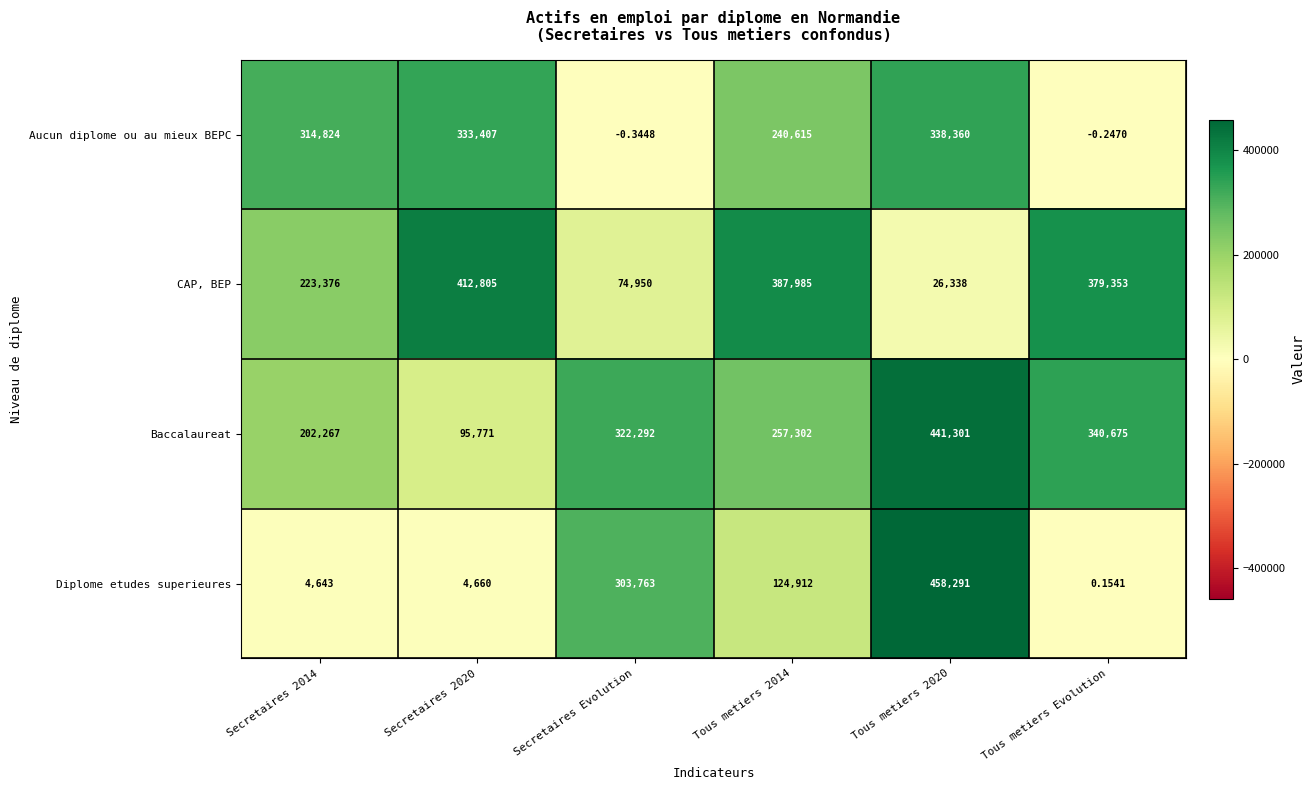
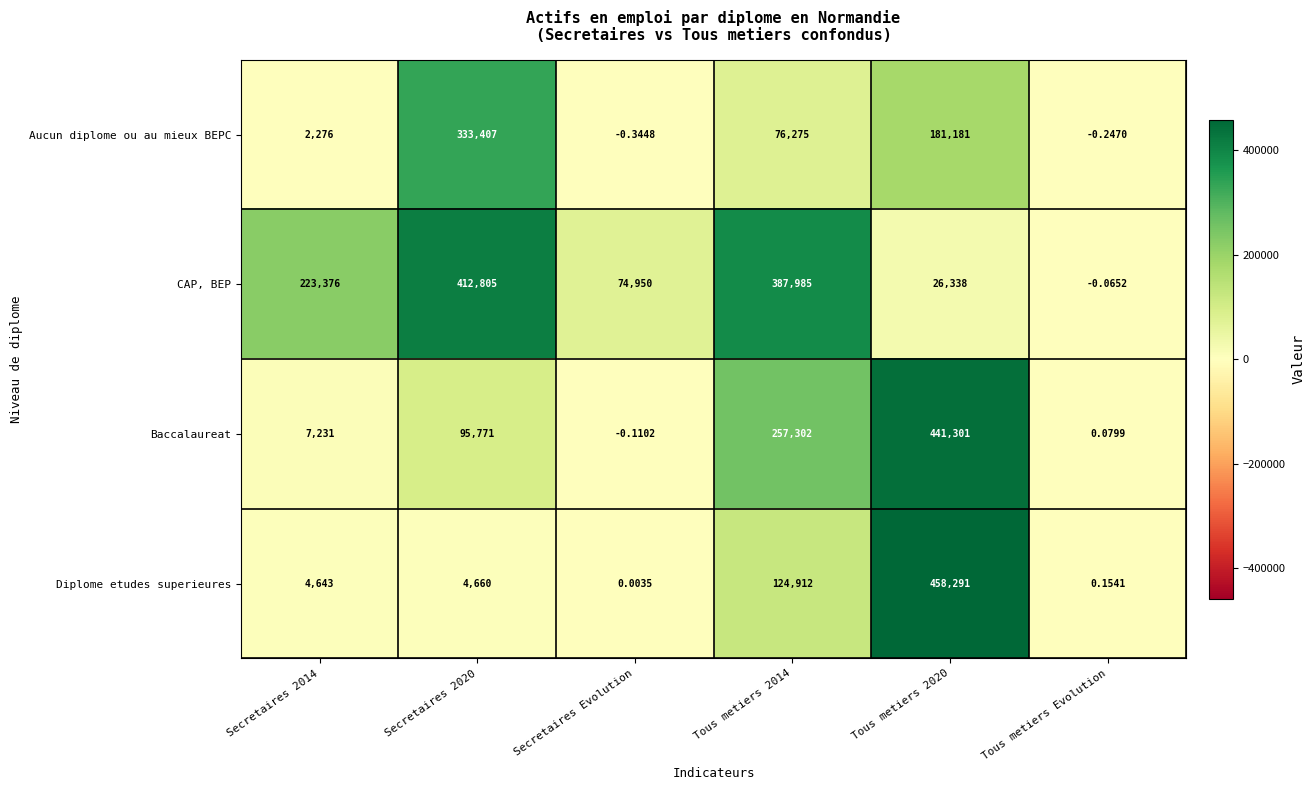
Aucun diplome ou au mieux BEPC, Secretaires 2014: 314,824 -> 2,276
Aucun diplome ou au mieux BEPC, Tous metiers 2014: 240,615 -> 76,275
Aucun diplome ou au mieux BEPC, Tous metiers 2020: 338,360 -> 181,181
CAP, BEP, Tous metiers Evolution: 379,353 -> -0.0652
Baccalaureat, Secretaires 2014: 202,267 -> 7,231
Baccalaureat, Secretaires Evolution: 322,292 -> -0.1102
Baccalaureat, Tous metiers Evolution: 340,675 -> 0.0799
Diplome etudes superieures, Secretaires Evolution: 303,763 -> 0.0035
